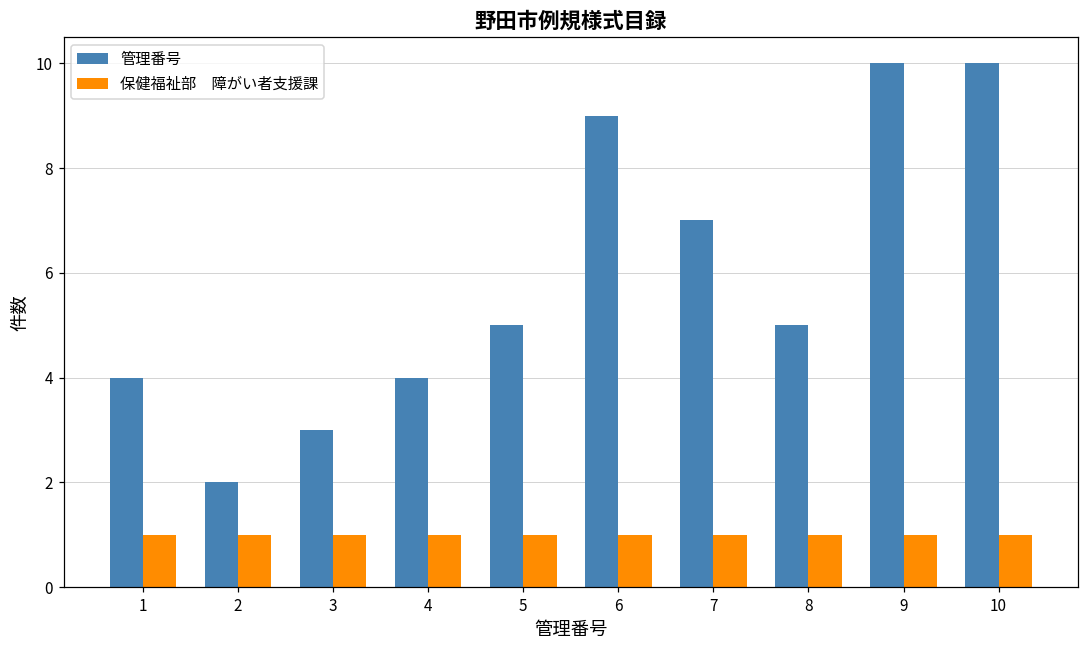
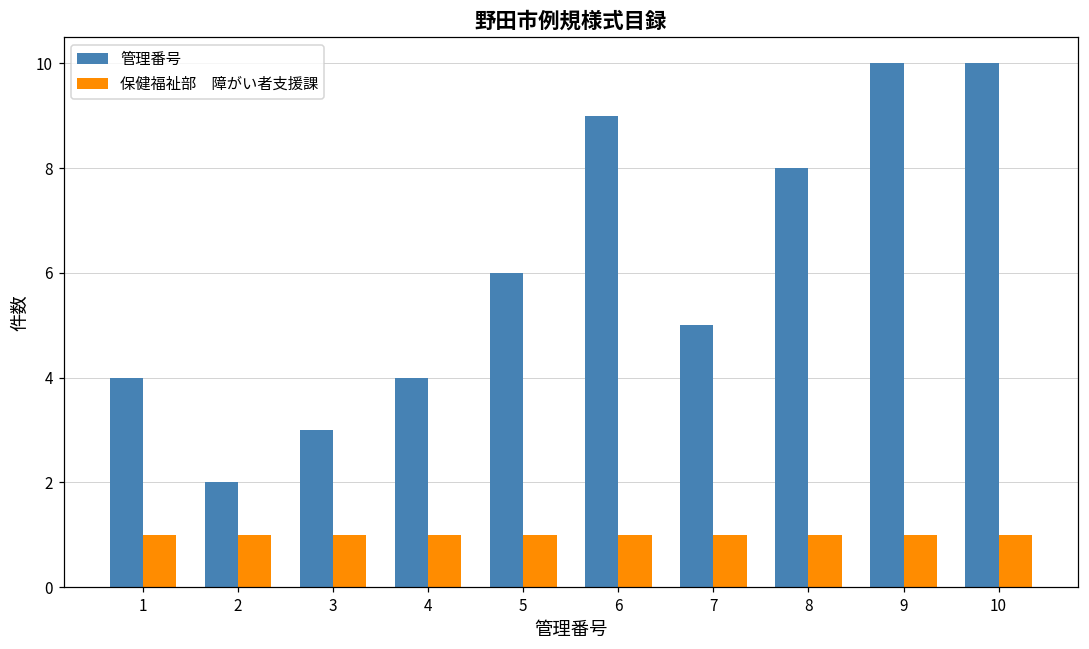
管理番号, 5: 5 -> 6
管理番号, 7: 7 -> 5
管理番号, 8: 5 -> 8
